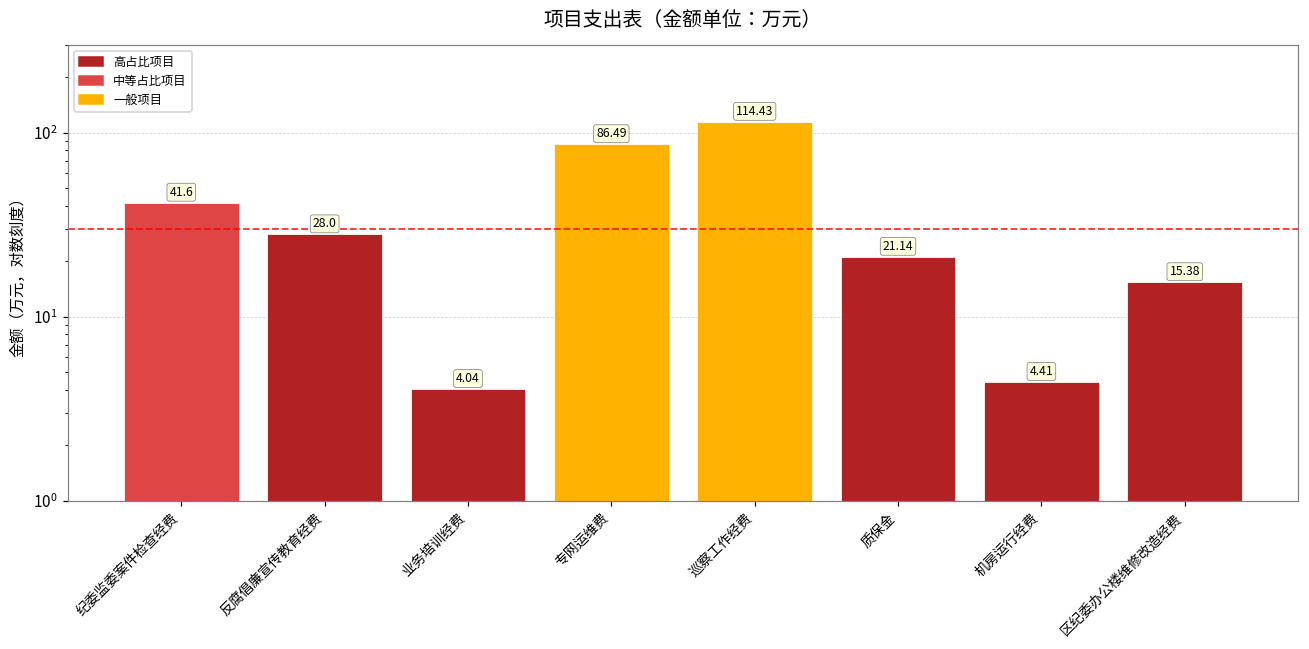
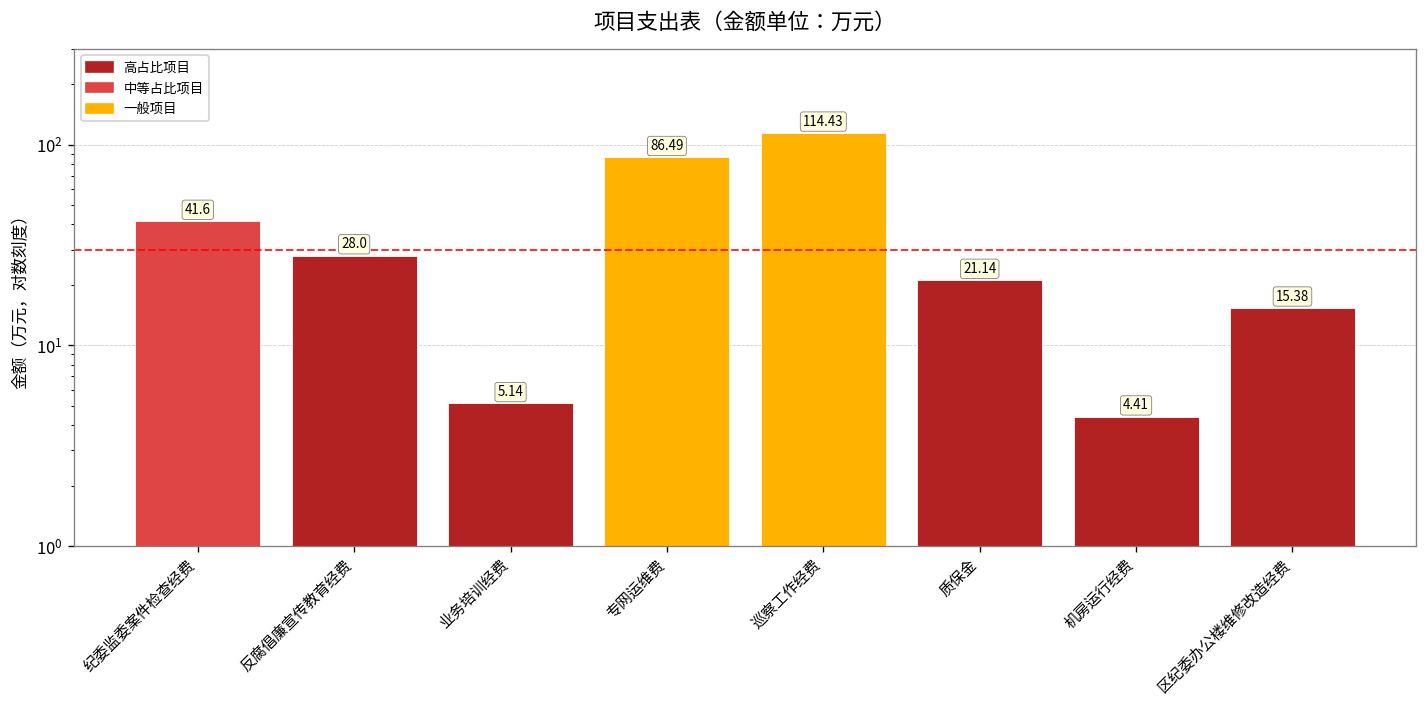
业务培训经费: 4.04 -> 5.14
